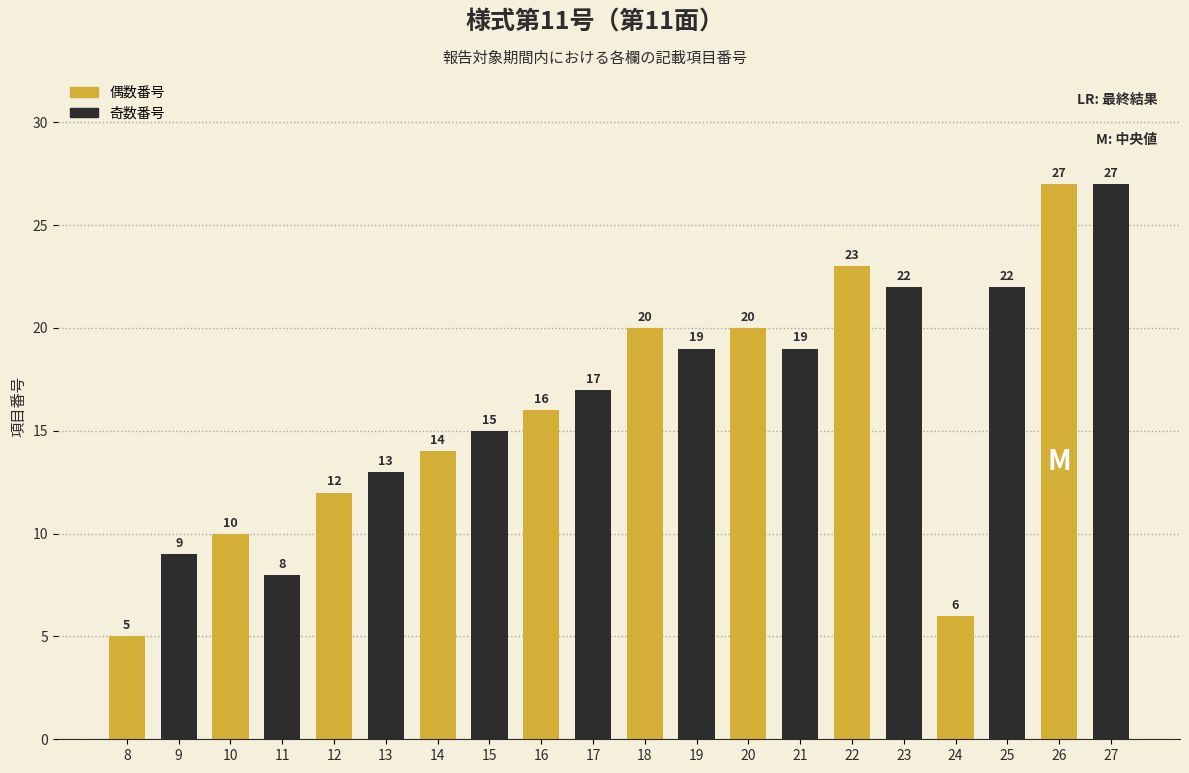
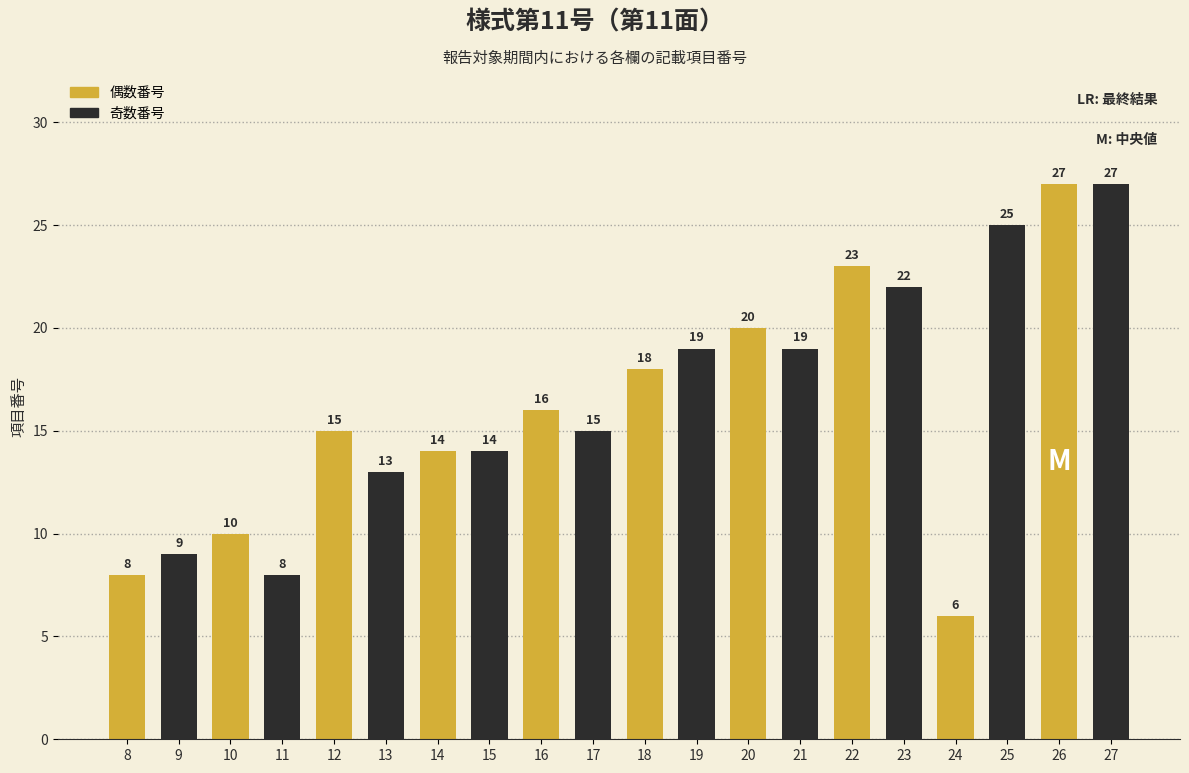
8: 5 -> 8
12: 12 -> 15
15: 15 -> 14
17: 17 -> 15
18: 20 -> 18
25: 22 -> 25
